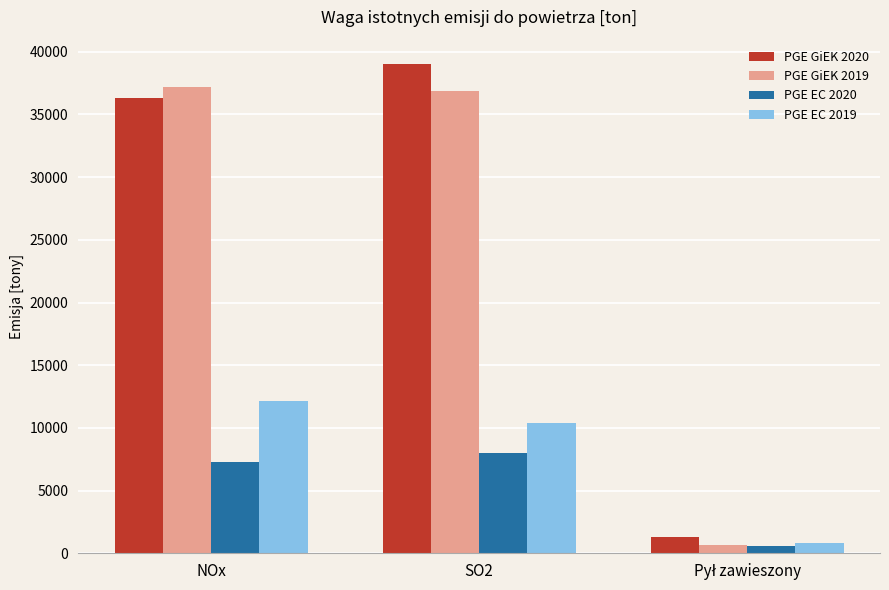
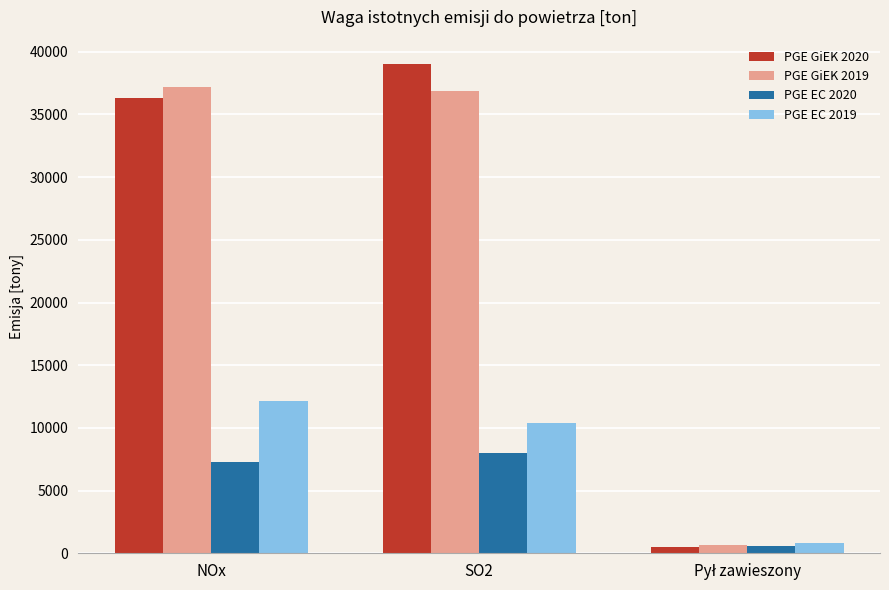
PGE GiEK 2020, Pył zawieszony: 1300 -> 500
